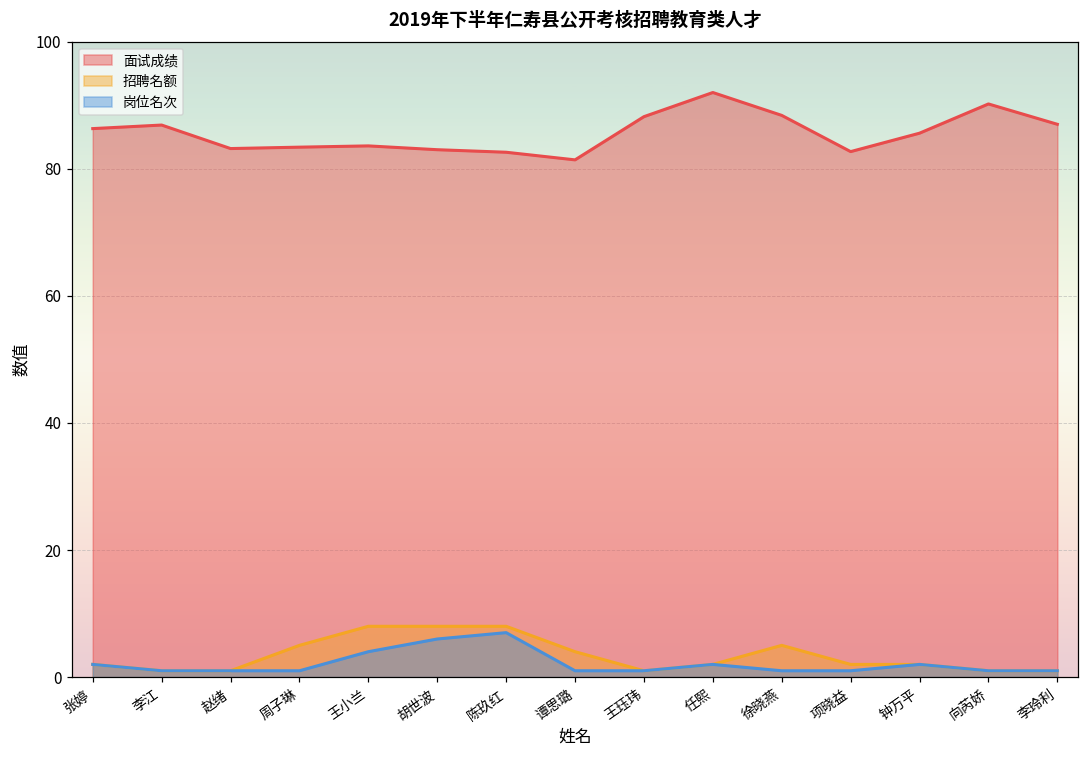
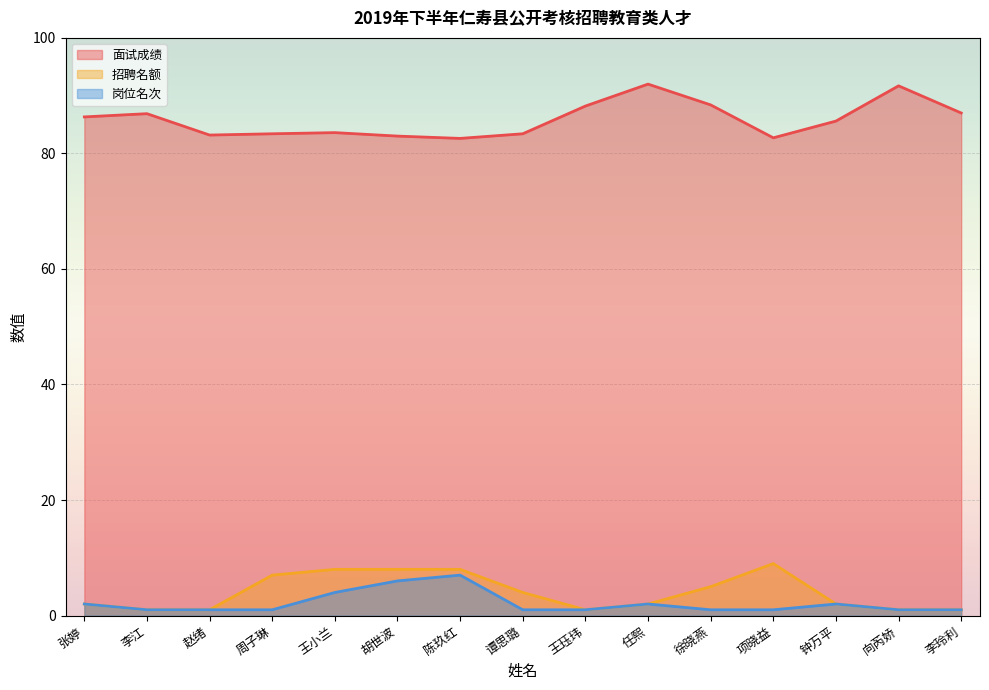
招聘名额, 周子琳: 5 -> 7
面试成绩, 谭思璐: 81 -> 83
招聘名额, 项晓益: 2 -> 9
面试成绩, 向芮娇: 90 -> 92
